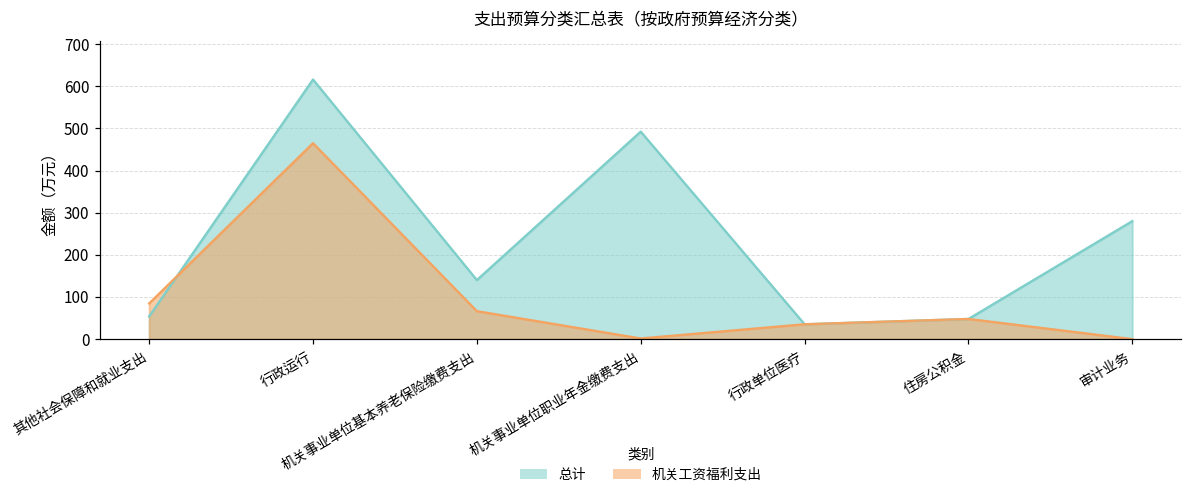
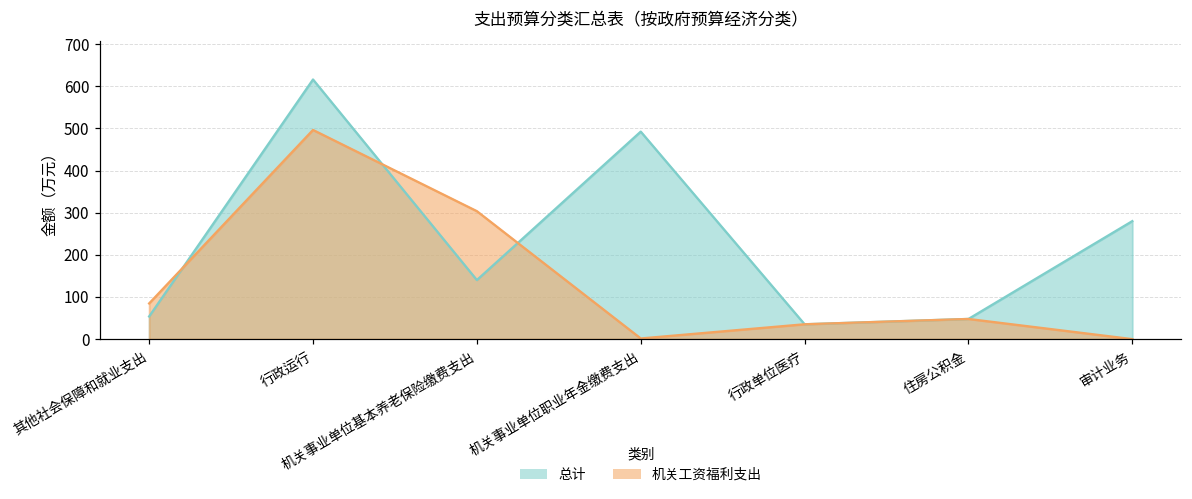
机关工资福利支出, 行政运行: 460 -> 500
机关工资福利支出, 机关事业单位基本养老保险缴费支出: 70 -> 300
